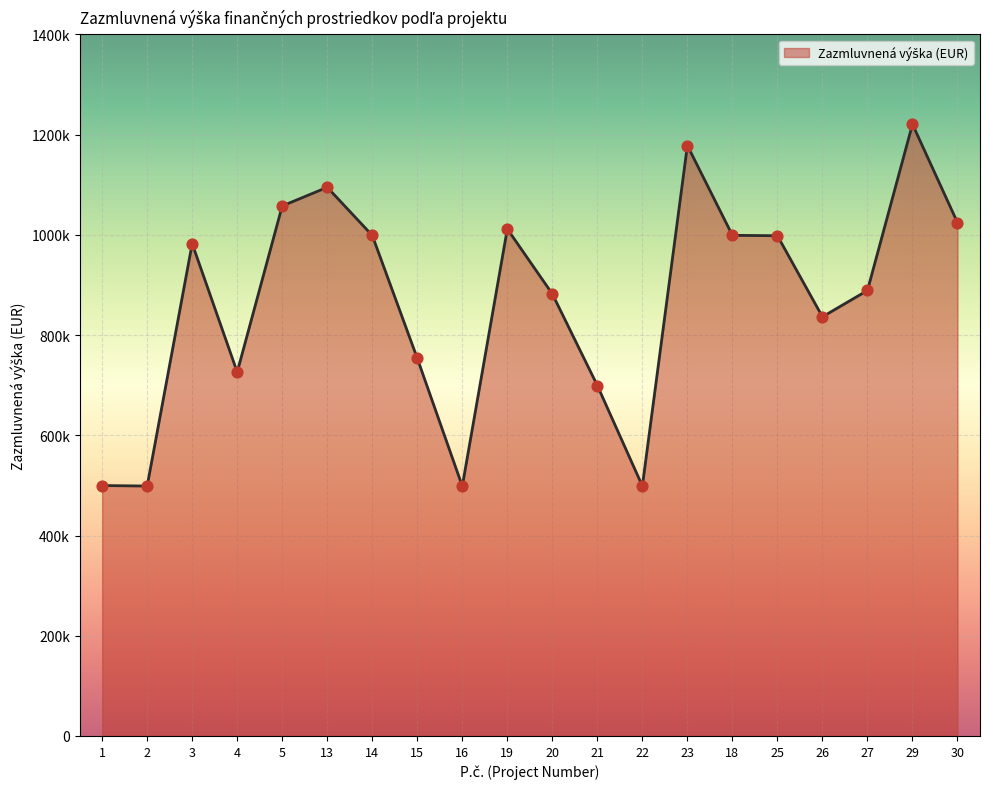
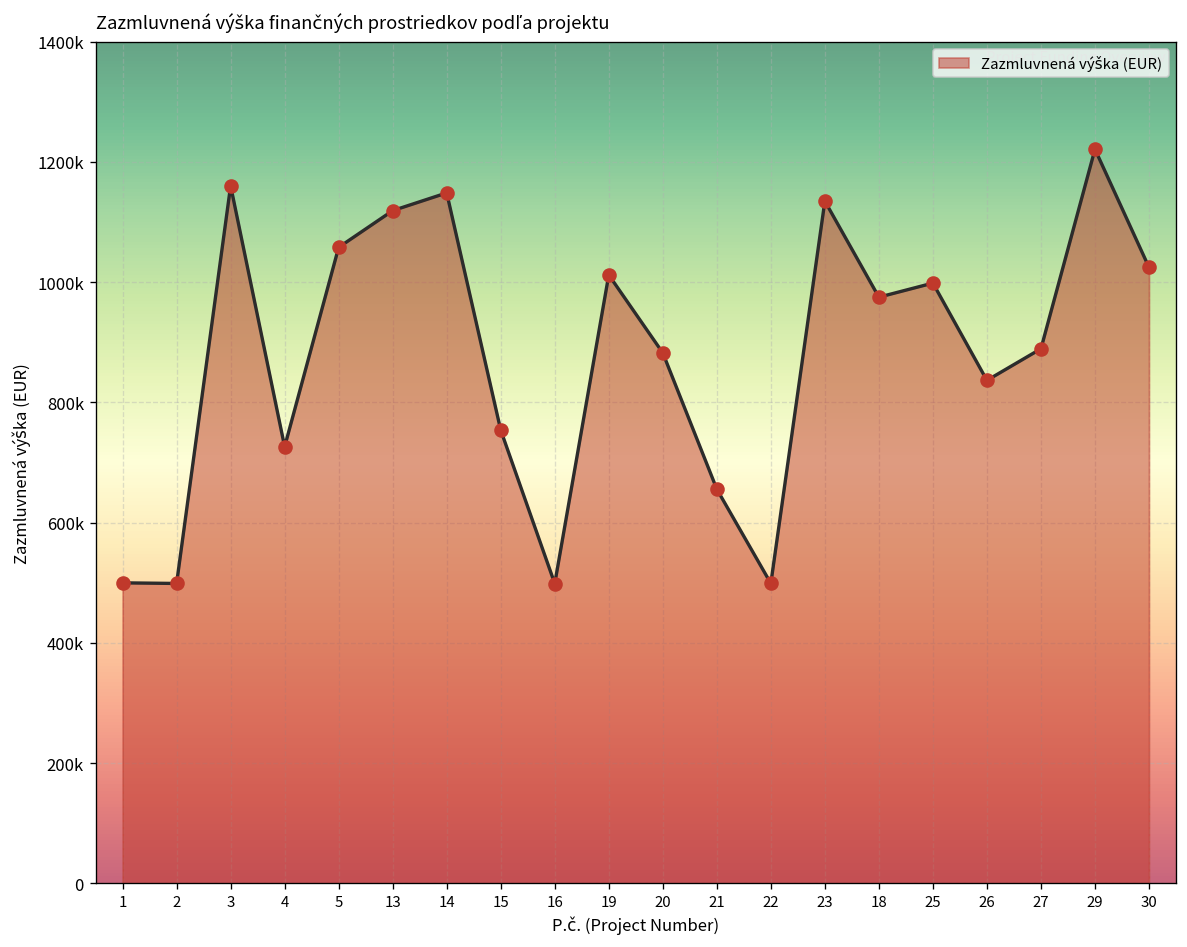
3: 980000 -> 1160000
13: 1090000 -> 1120000
14: 1000000 -> 1150000
21: 700000 -> 660000
23: 1180000 -> 1130000
18: 1000000 -> 970000
